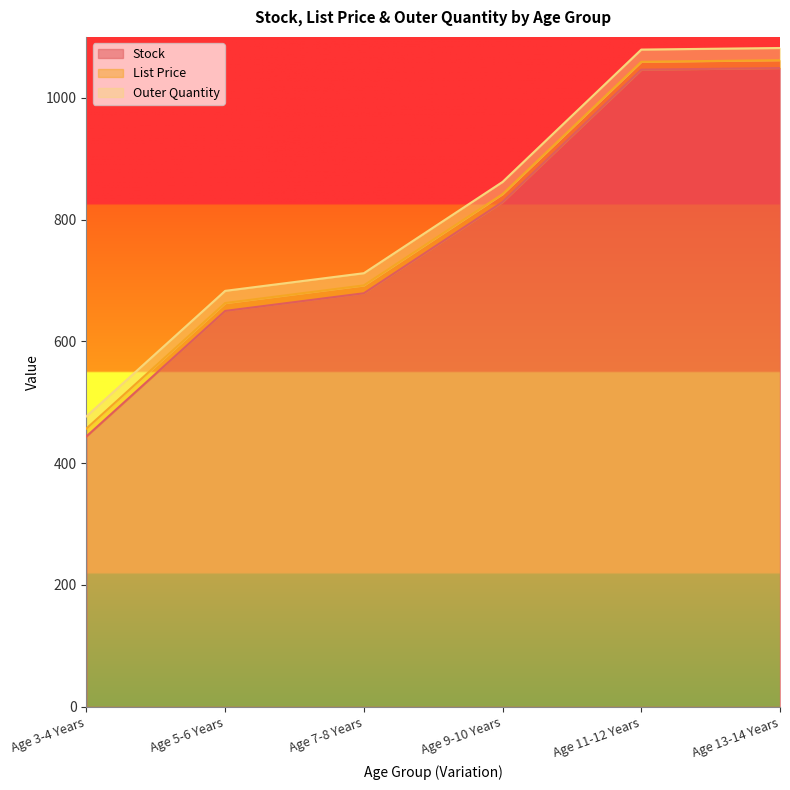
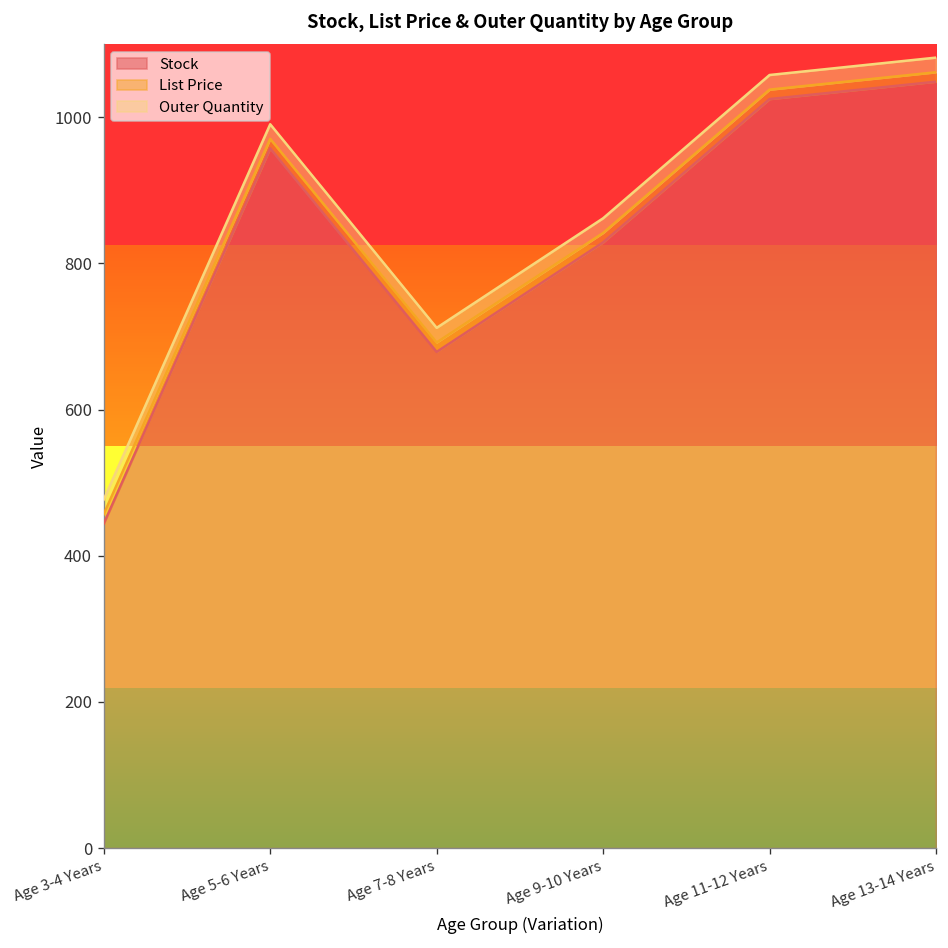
Stock, Age 5-6 Years: 650 -> 960
Stock, Age 11-12 Years: 1050 -> 1030
